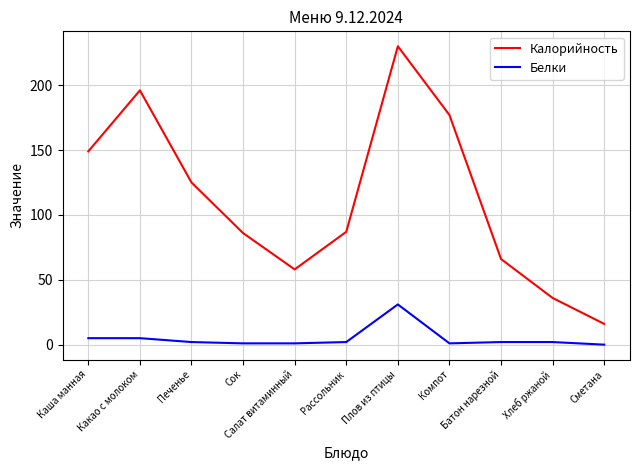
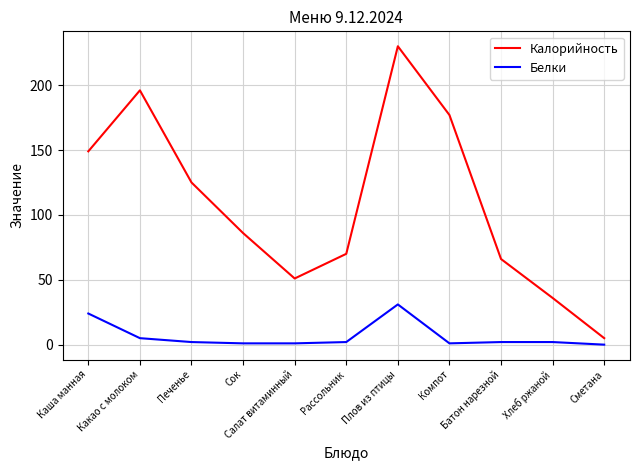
Белки, Каша манная: 5 -> 24
Калорийность, Салат витаминный: 58 -> 51
Калорийность, Рассольник: 87 -> 70
Калорийность, Сметана: 16 -> 5
